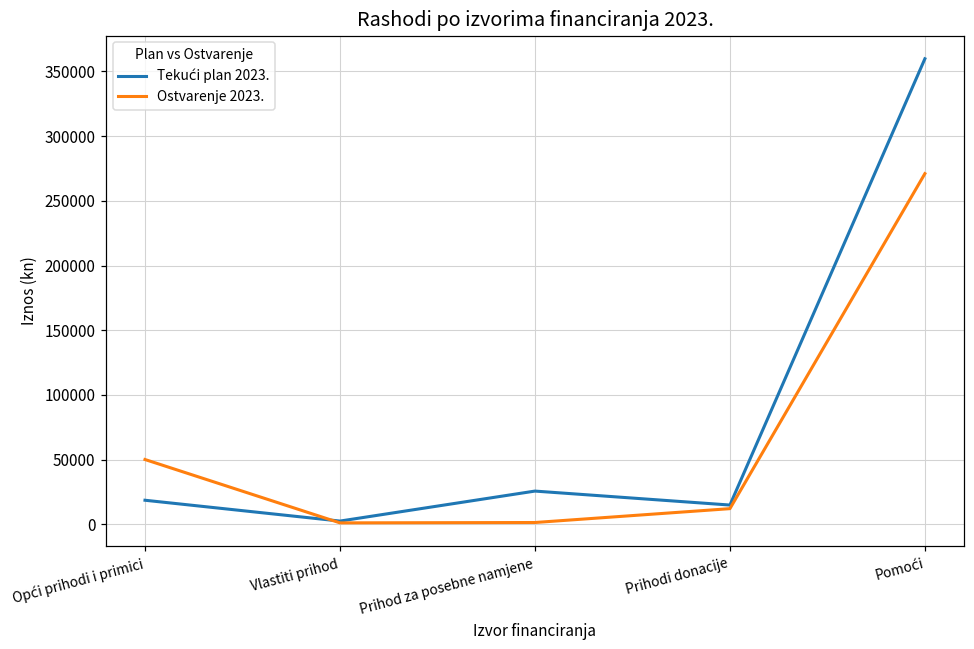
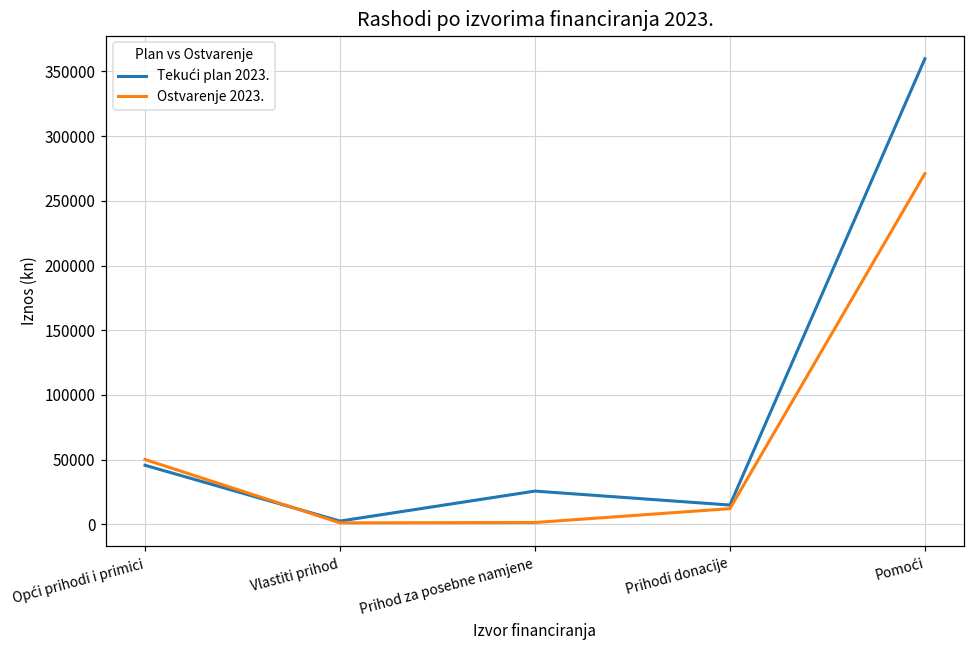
Tekući plan 2023., Opći prihodi i primici: 19000 -> 46000
